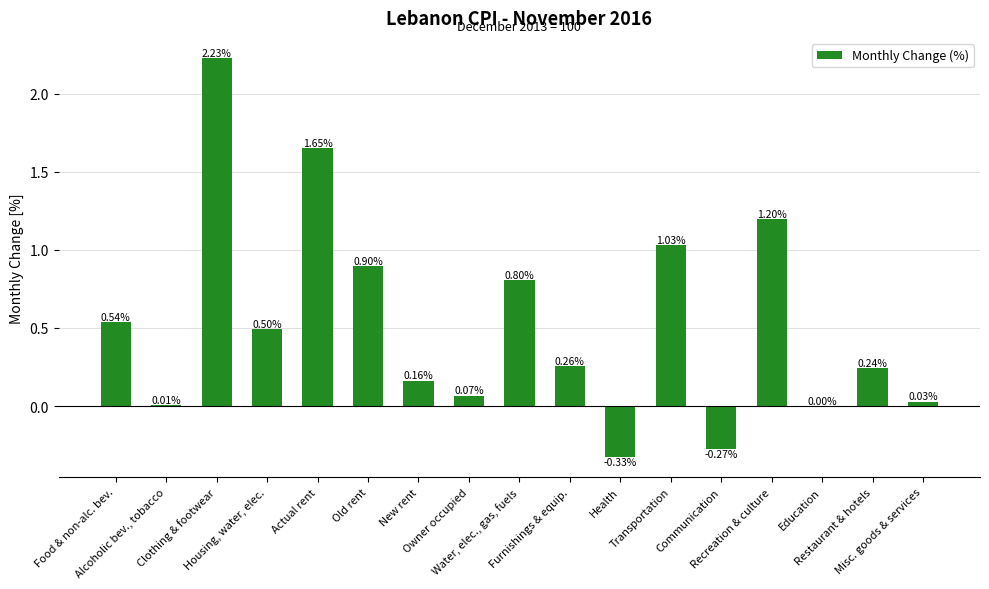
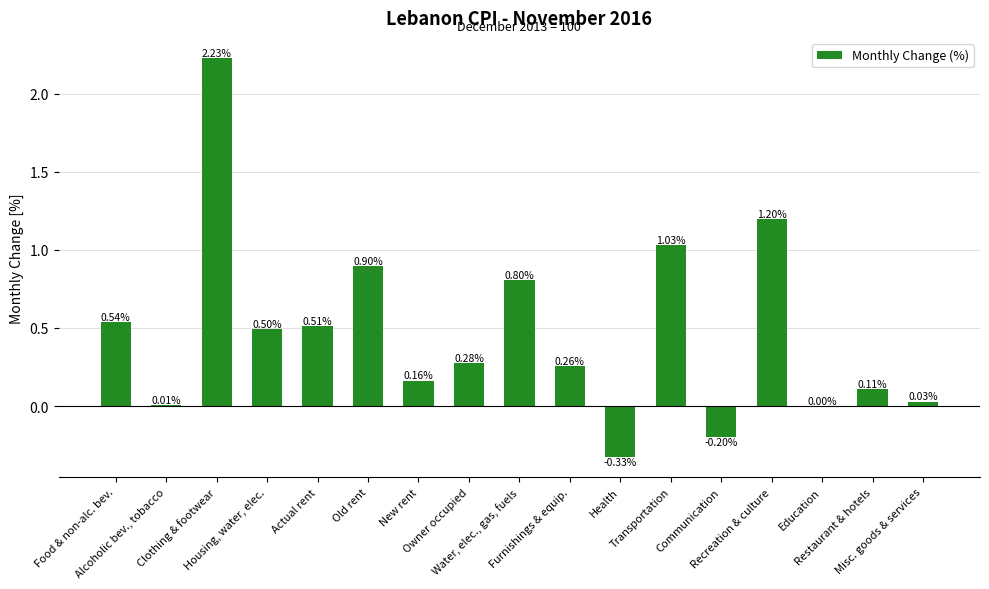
Actual rent: 1.65% -> 0.51%
Owner occupied: 0.07% -> 0.28%
Communication: -0.27% -> -0.20%
Restaurant & hotels: 0.24% -> 0.11%
